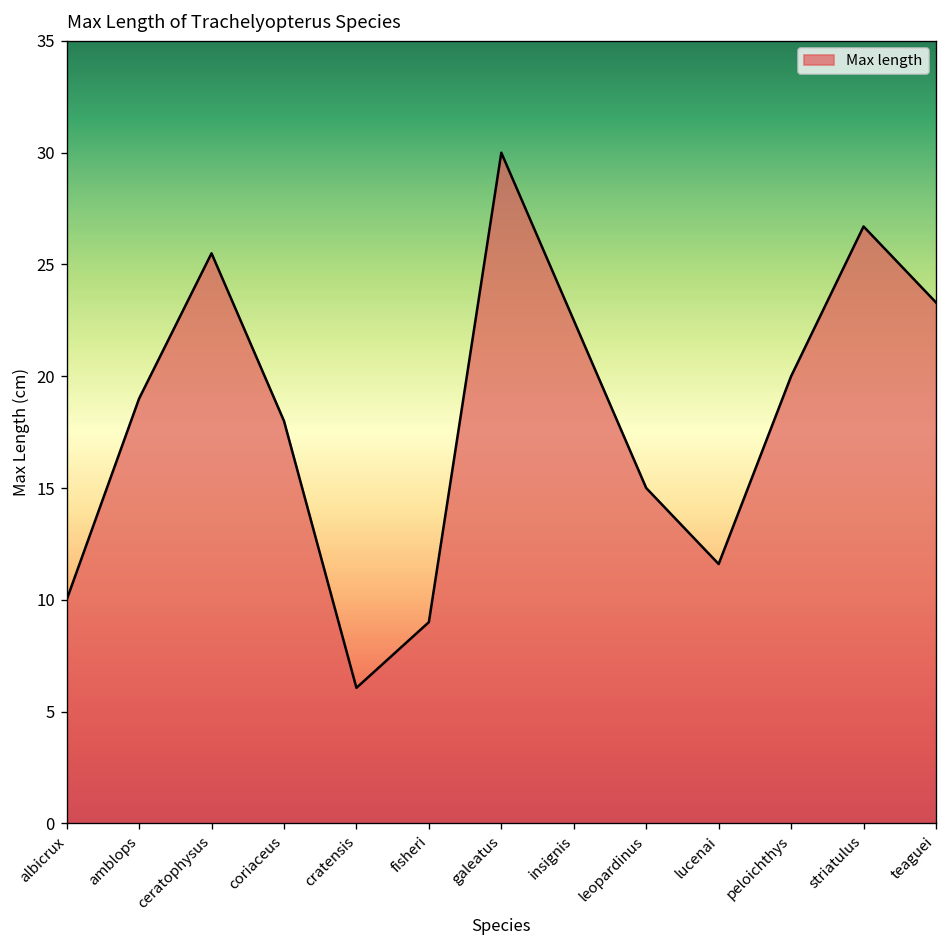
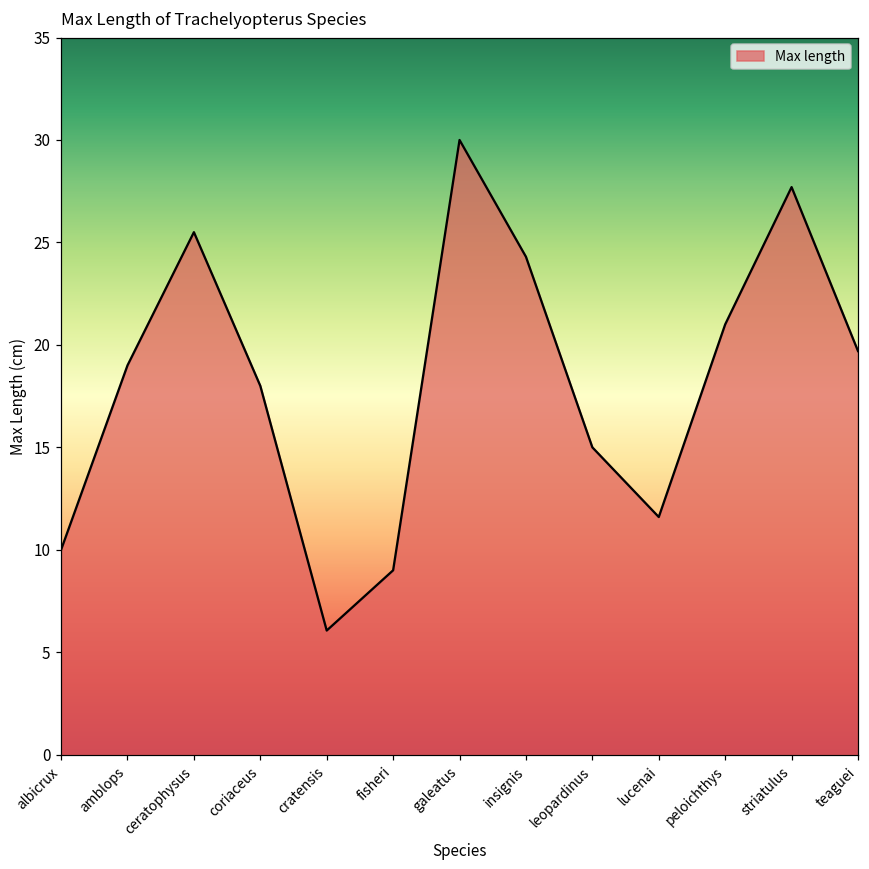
insignis: 22.5 -> 24.3
peloichthys: 20 -> 21
striatulus: 26.7 -> 27.7
teaguei: 23.3 -> 19.7
